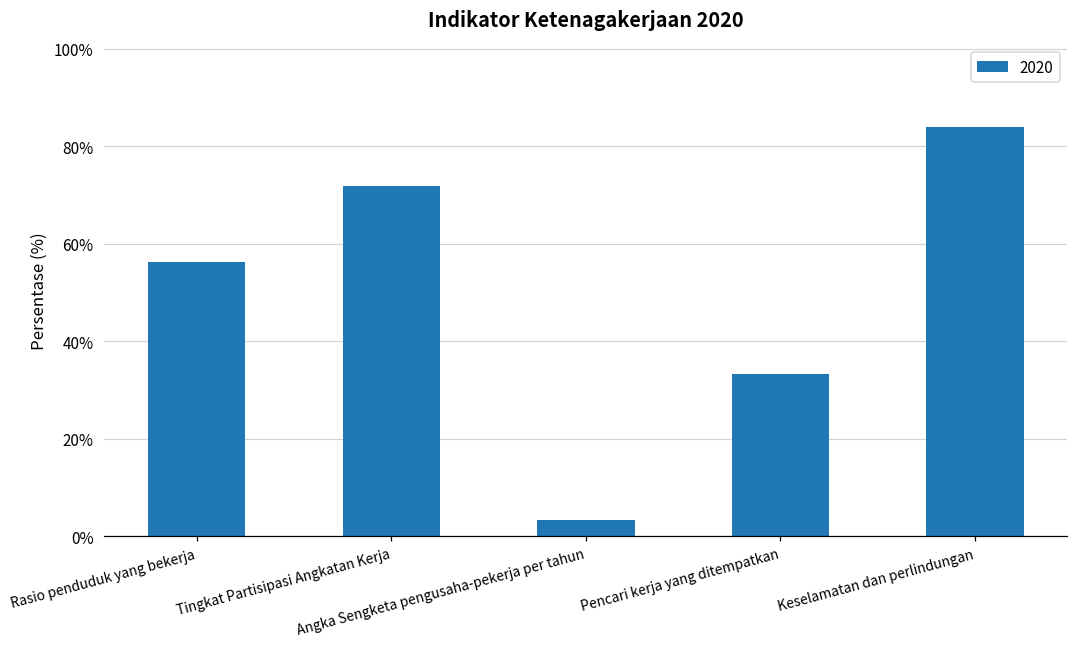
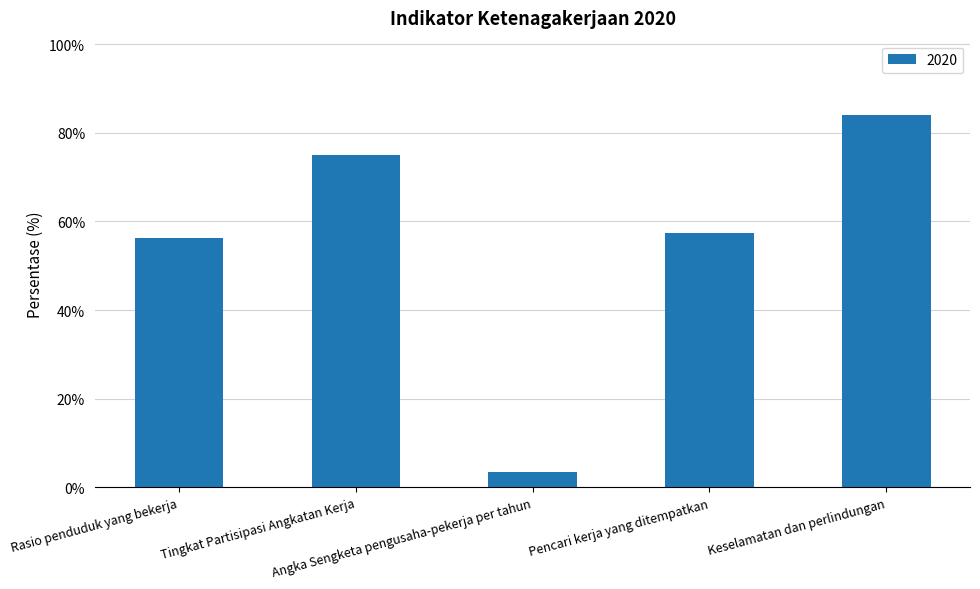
Tingkat Partisipasi Angkatan Kerja: 72% -> 75%
Pencari kerja yang ditempatkan: 33% -> 57%
